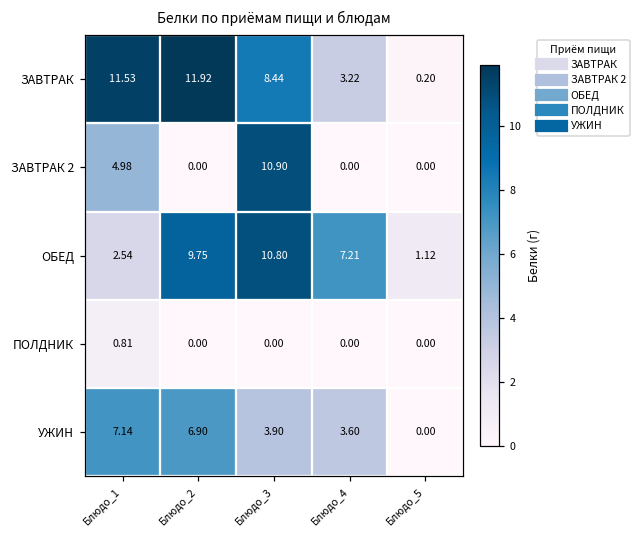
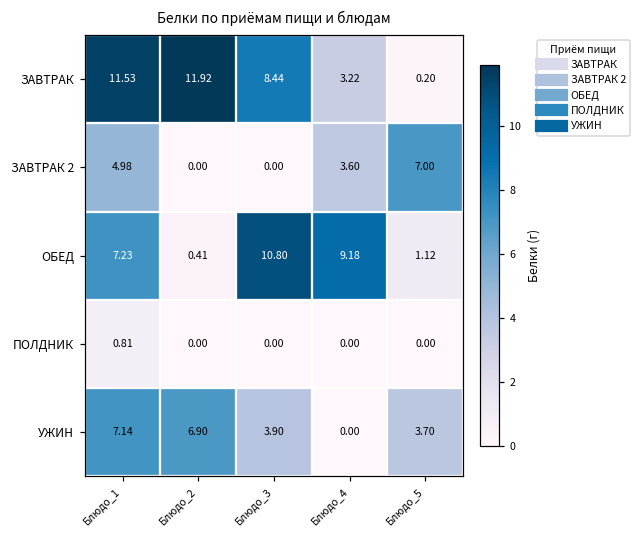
ЗАВТРАК 2, Блюдо_3: 10.90 -> 0.00
ЗАВТРАК 2, Блюдо_4: 0.00 -> 3.60
ЗАВТРАК 2, Блюдо_5: 0.00 -> 7.00
ОБЕД, Блюдо_1: 2.54 -> 7.23
ОБЕД, Блюдо_2: 9.75 -> 0.41
ОБЕД, Блюдо_4: 7.21 -> 9.18
УЖИН, Блюдо_4: 3.60 -> 0.00
УЖИН, Блюдо_5: 0.00 -> 3.70
